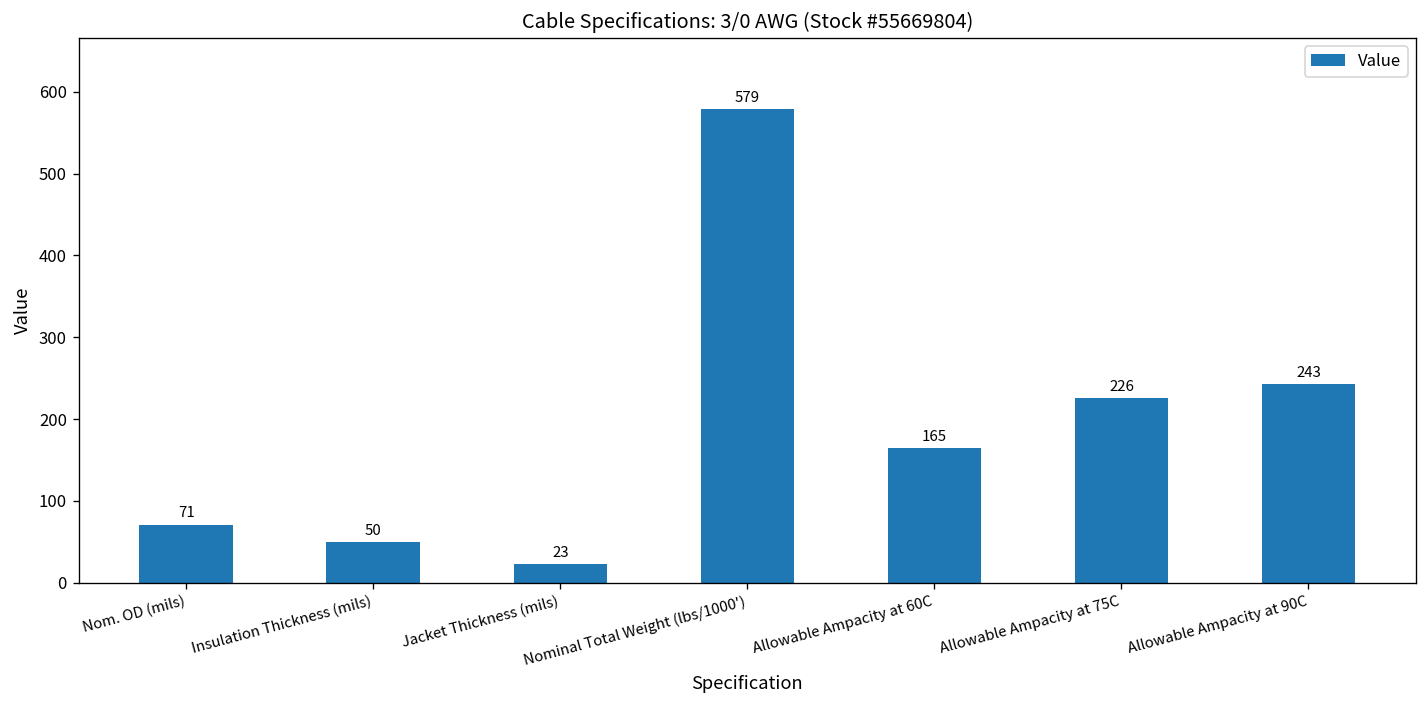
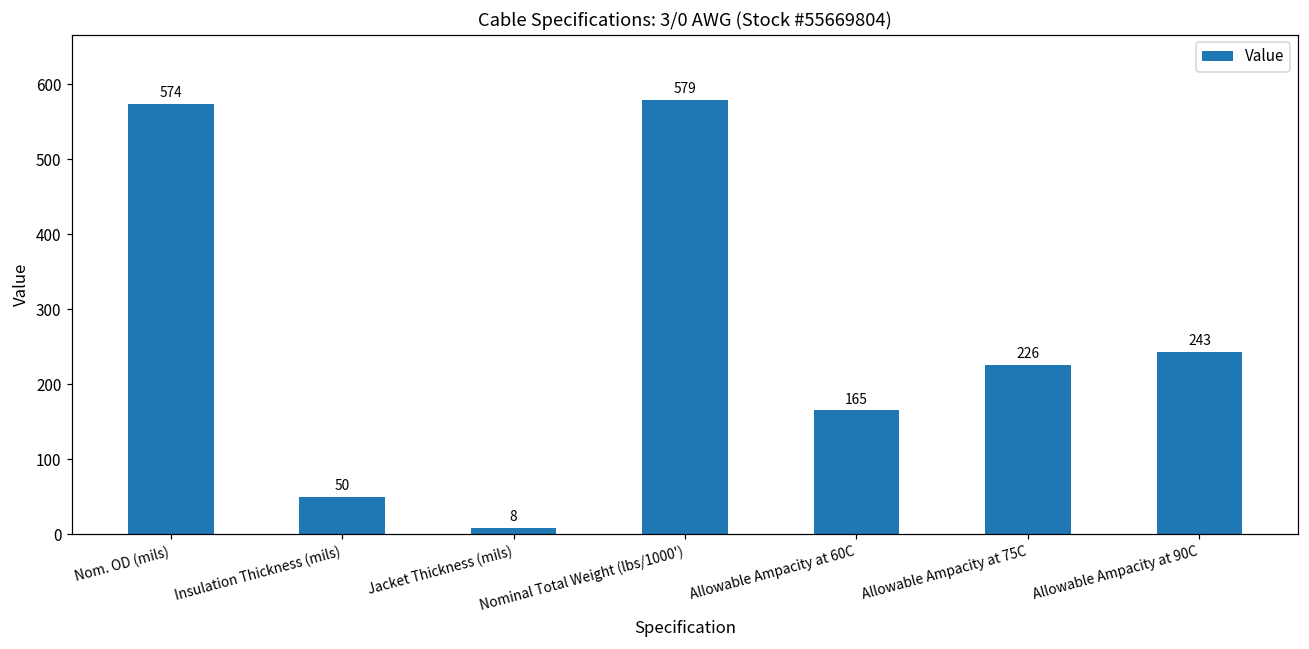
Nom. OD (mils): 71 -> 574
Jacket Thickness (mils): 23 -> 8
